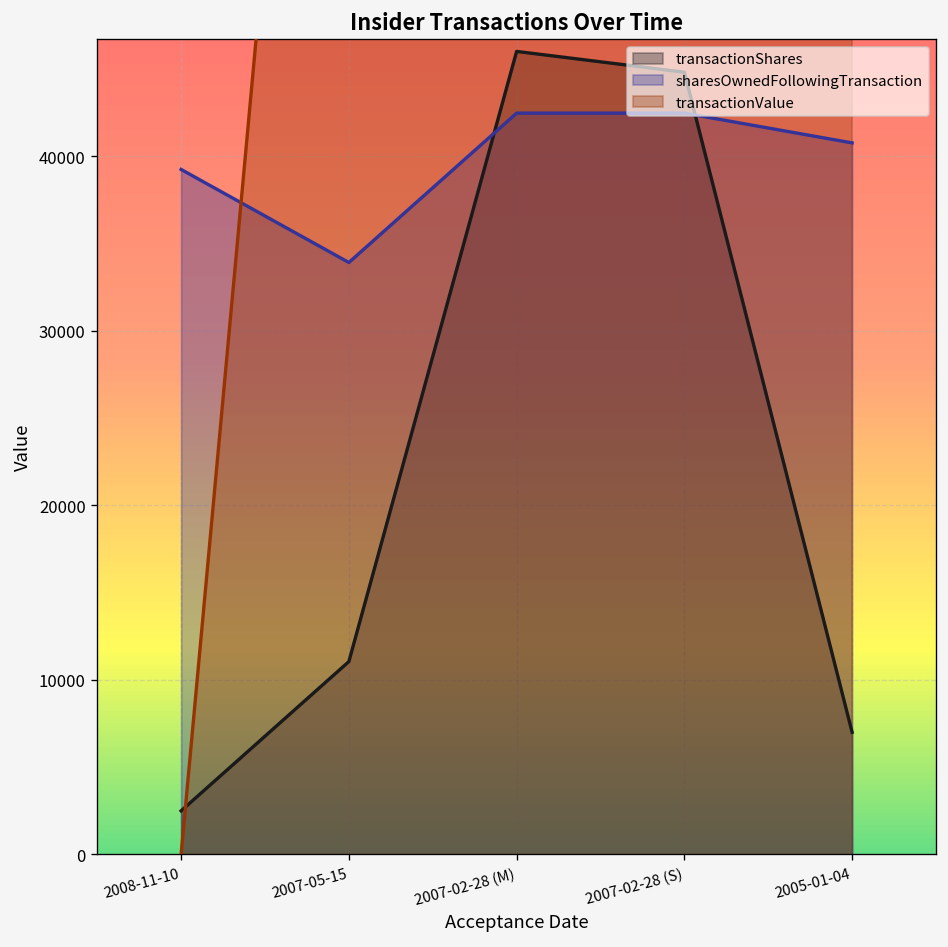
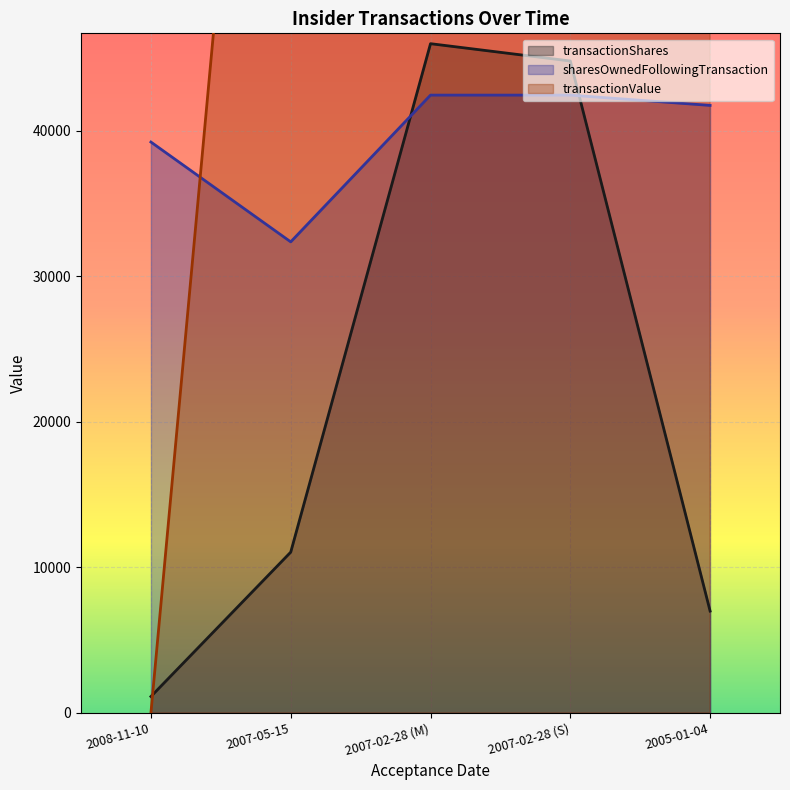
transactionShares, 2008-11-10: 2500 -> 1100
sharesOwnedFollowingTransaction, 2007-05-15: 33900 -> 32400
sharesOwnedFollowingTransaction, 2005-01-04: 40800 -> 41800
